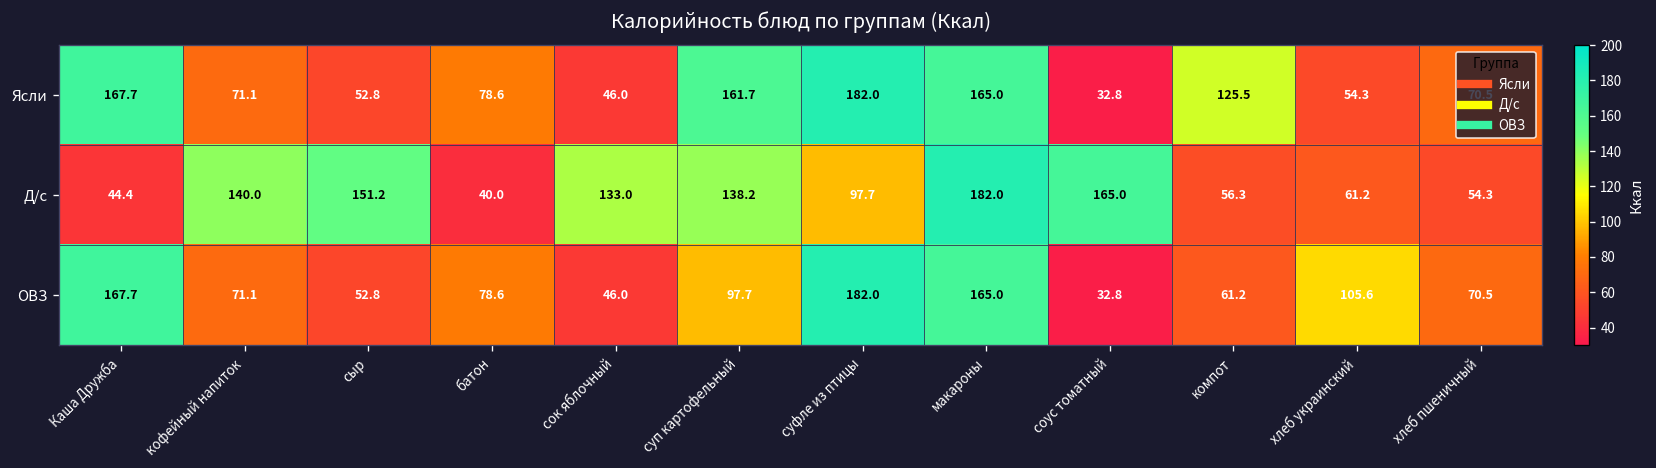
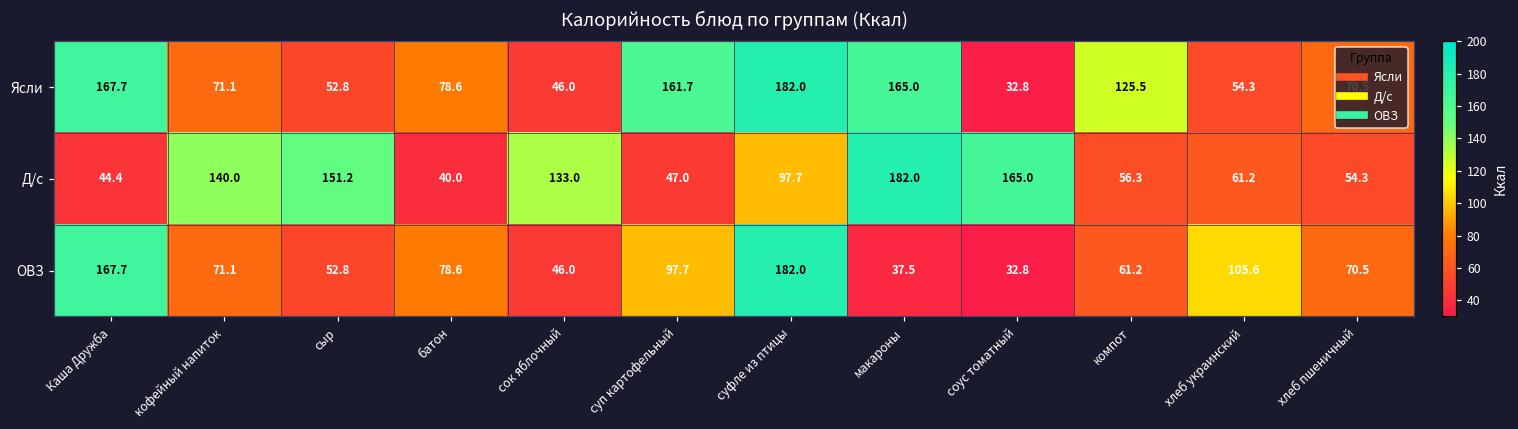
Д/с, суп картофельный: 138.2 -> 47.0
ОВЗ, макароны: 165.0 -> 37.5
